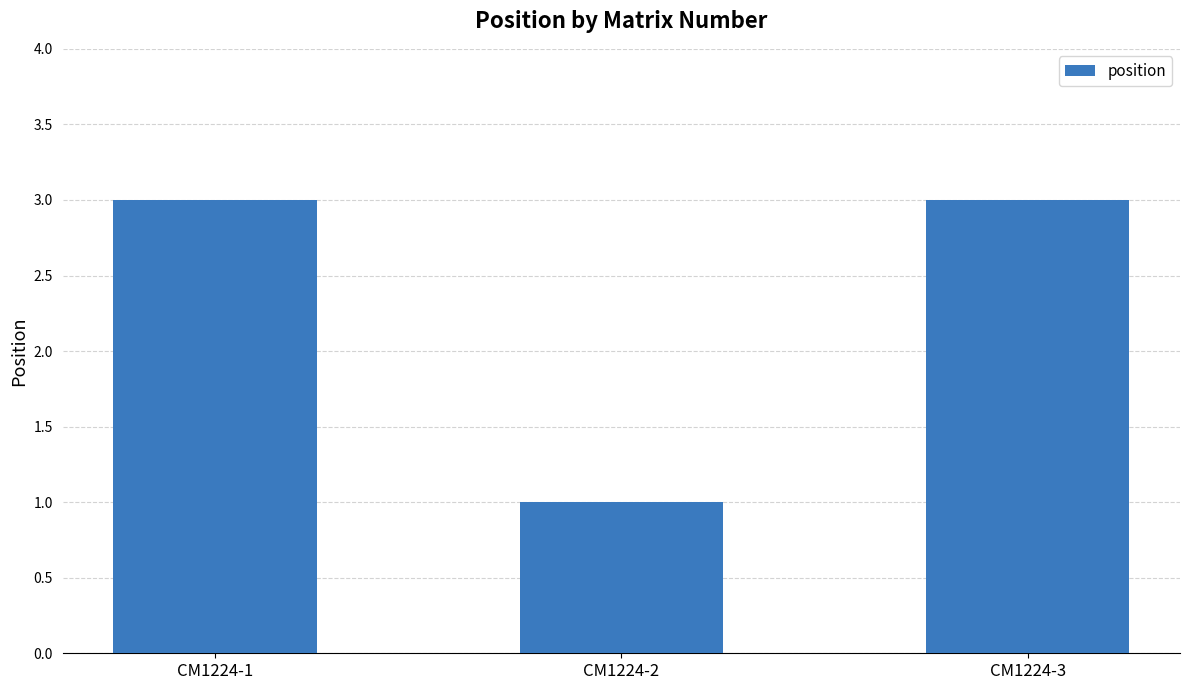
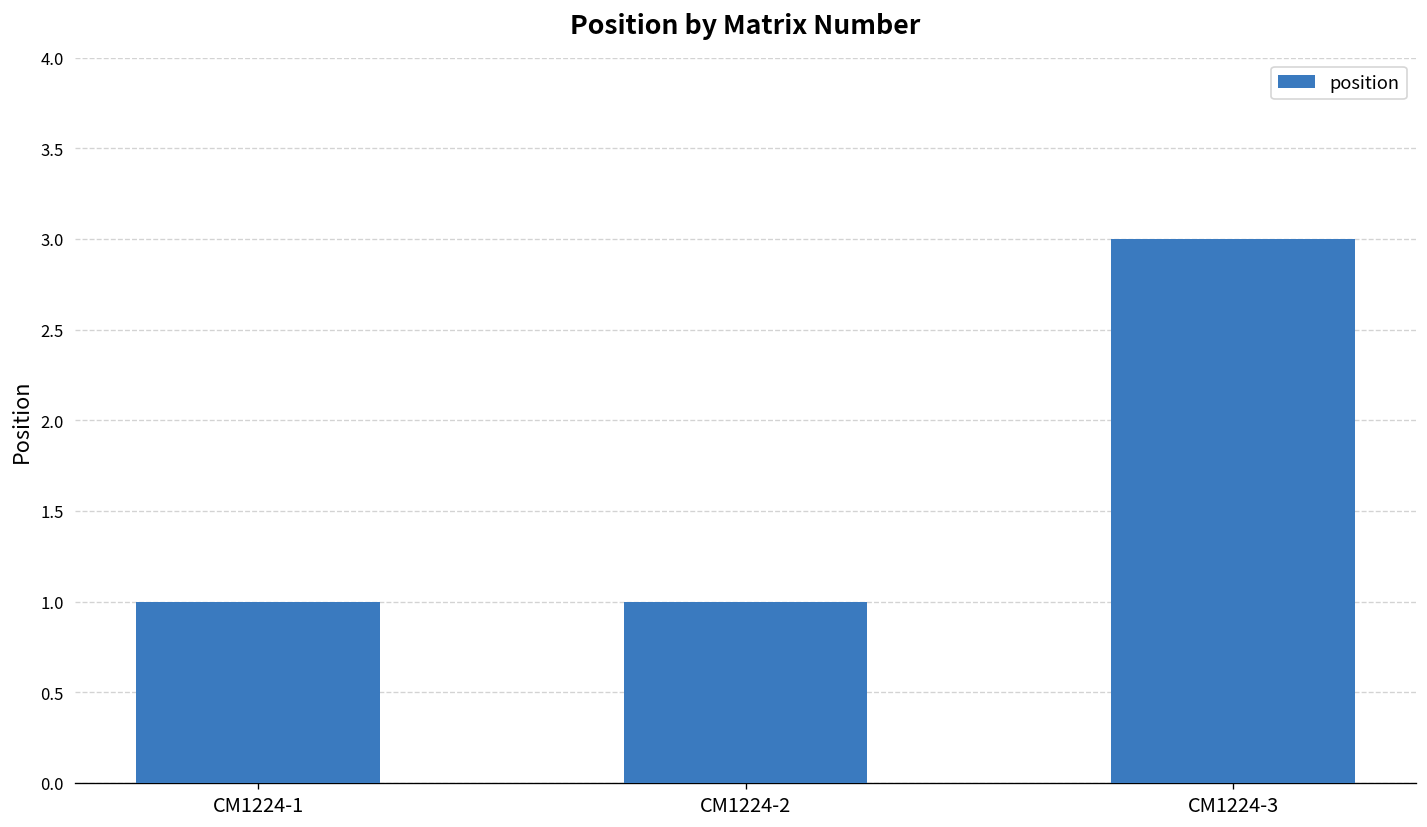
CM1224-1: 3 -> 1
